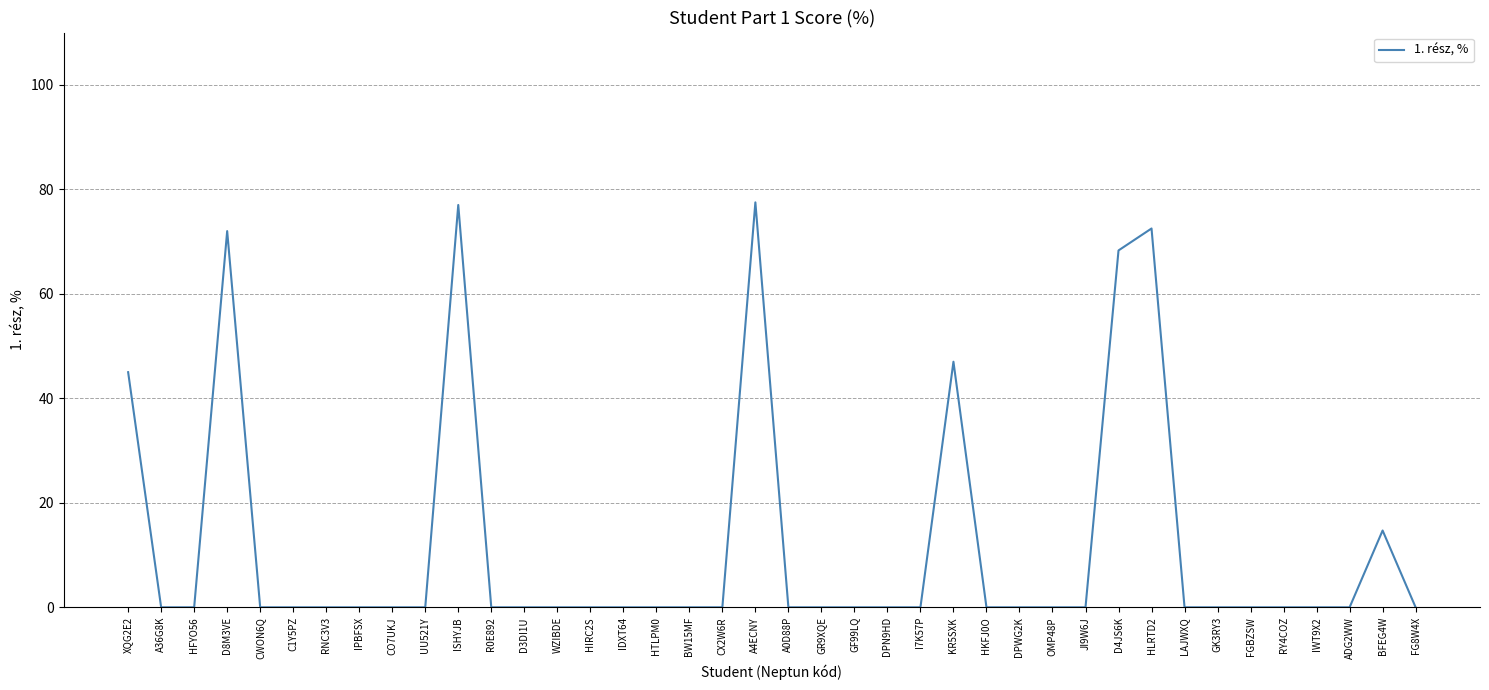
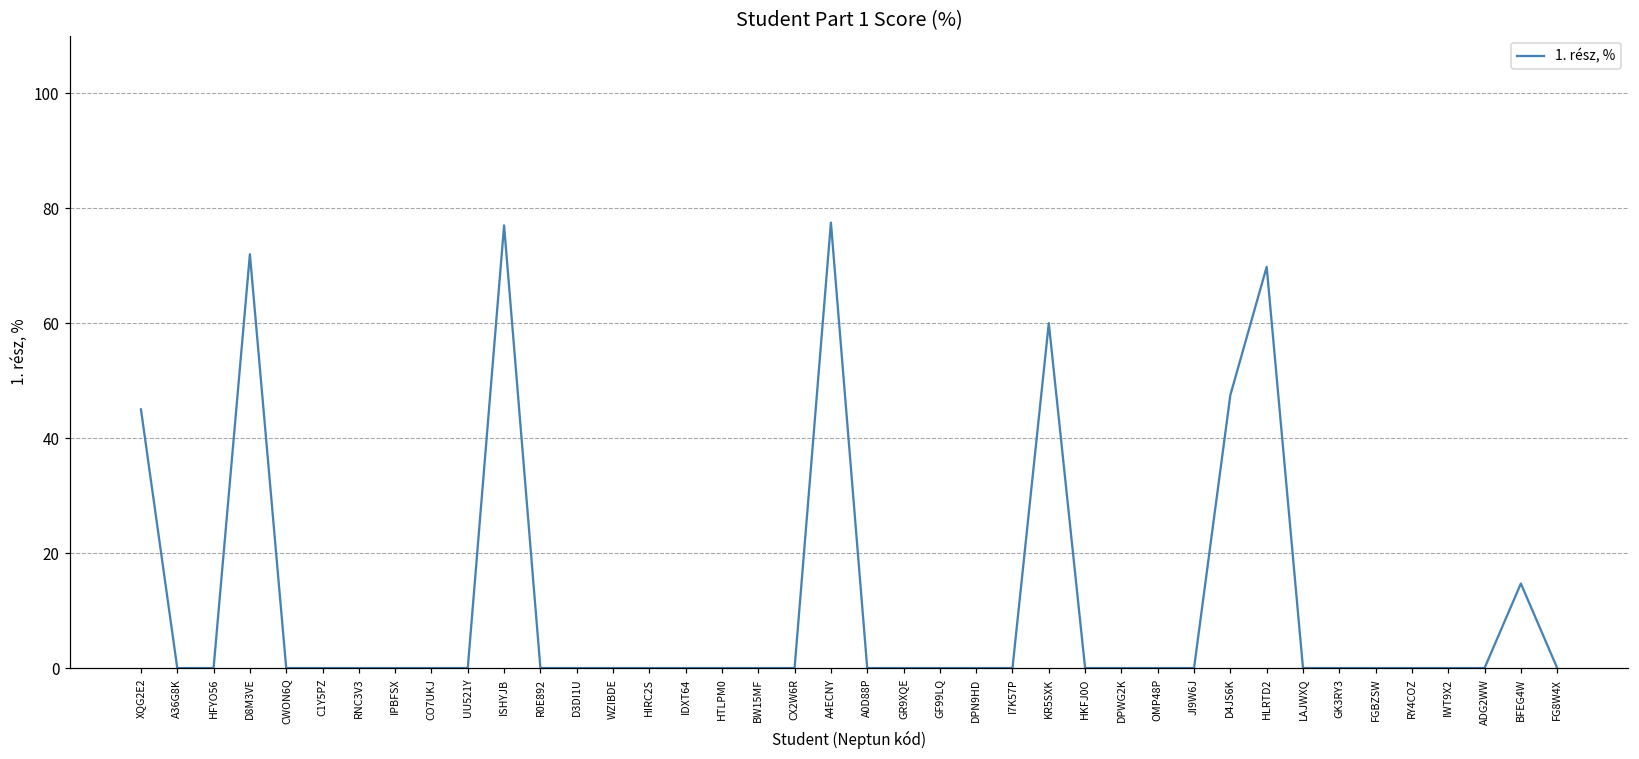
KR5SXK: 47 -> 60
D4JS6K: 68 -> 48
HLRTD2: 73 -> 70
